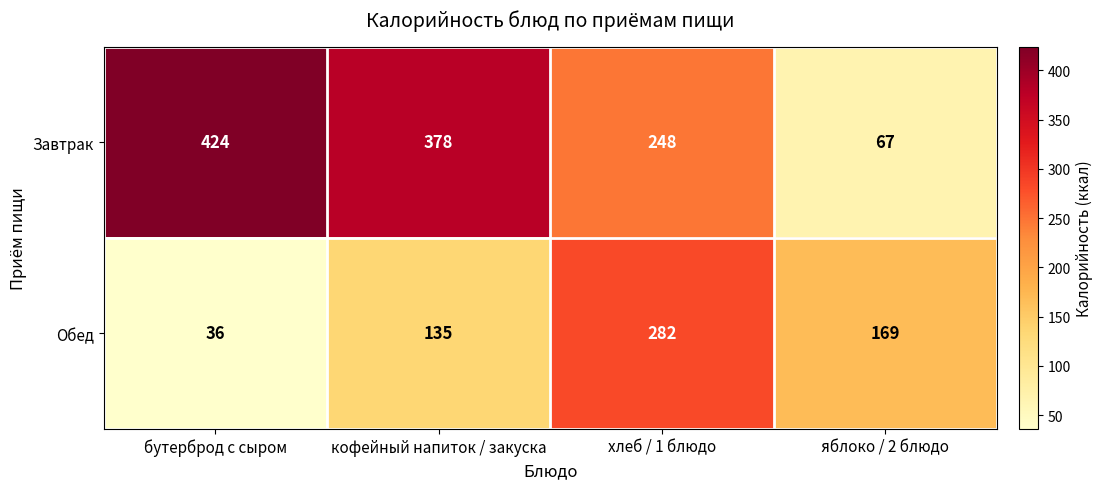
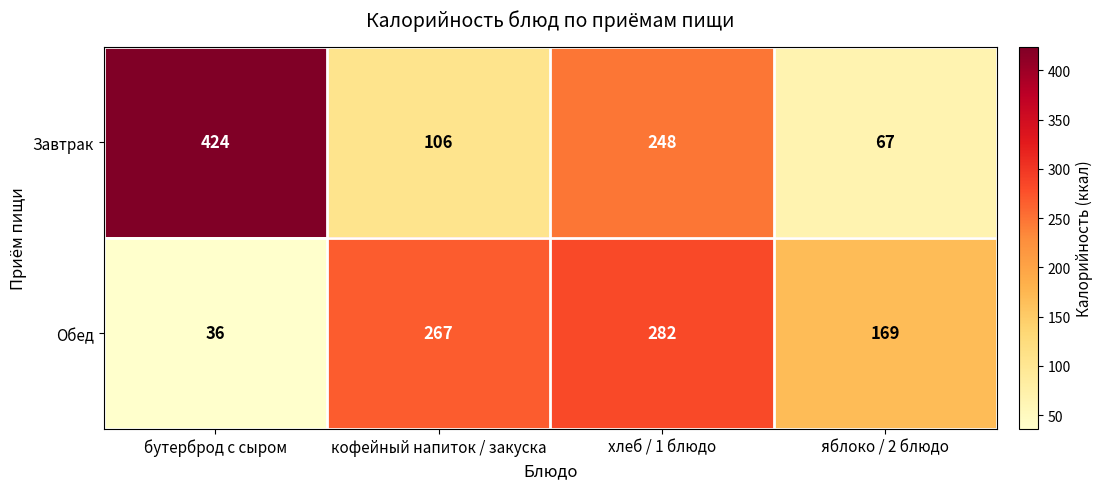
Завтрак, кофейный напиток / закуска: 378 -> 106
Обед, кофейный напиток / закуска: 135 -> 267
